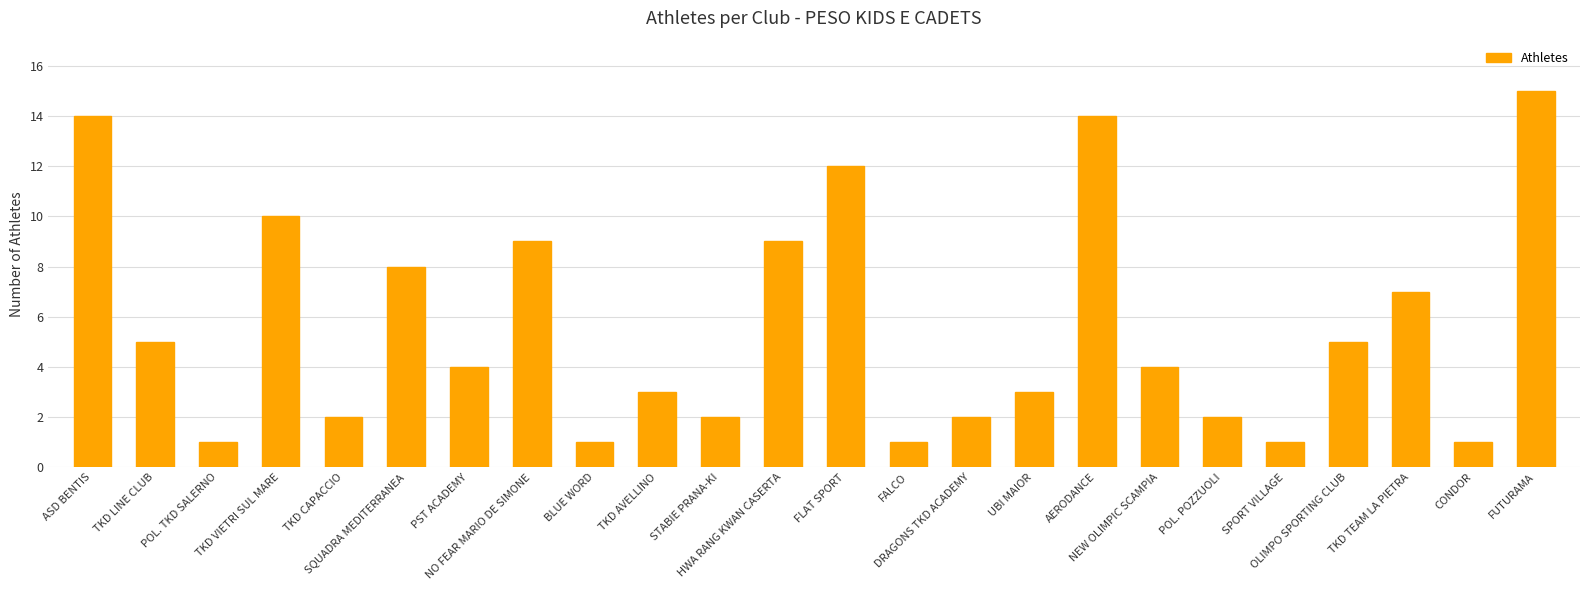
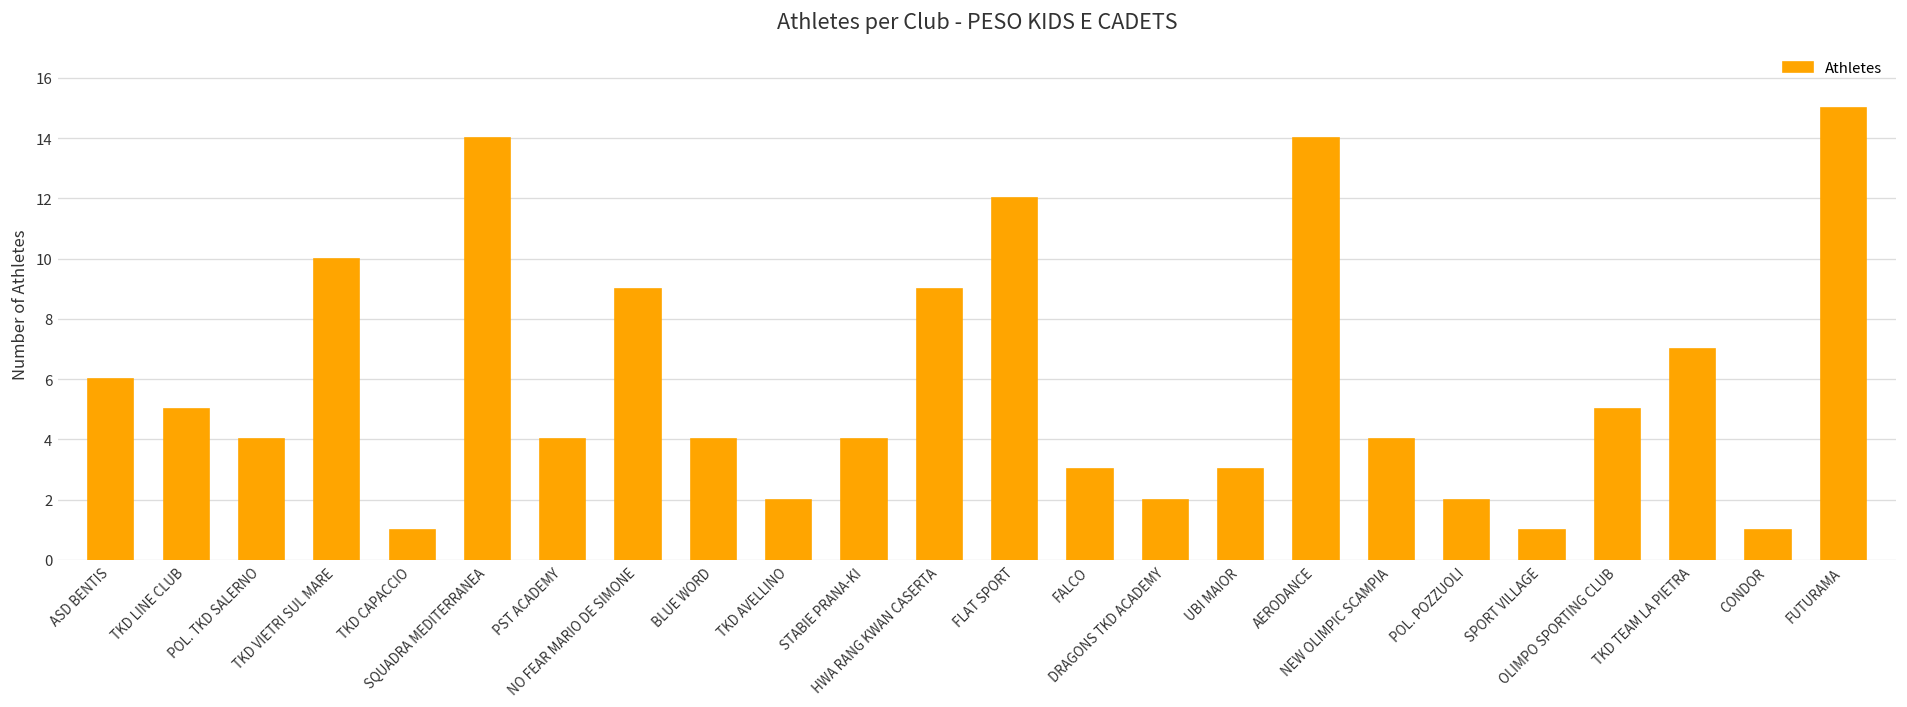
ASD BENTIS: 14 -> 6
POL. TKD SALERNO: 1 -> 4
TKD CAPACCIO: 2 -> 1
SQUADRA MEDITERRANEA: 8 -> 14
BLUE WORD: 1 -> 4
TKD AVELLINO: 3 -> 2
STABIE PRANA-KI: 2 -> 4
FALCO: 1 -> 3
